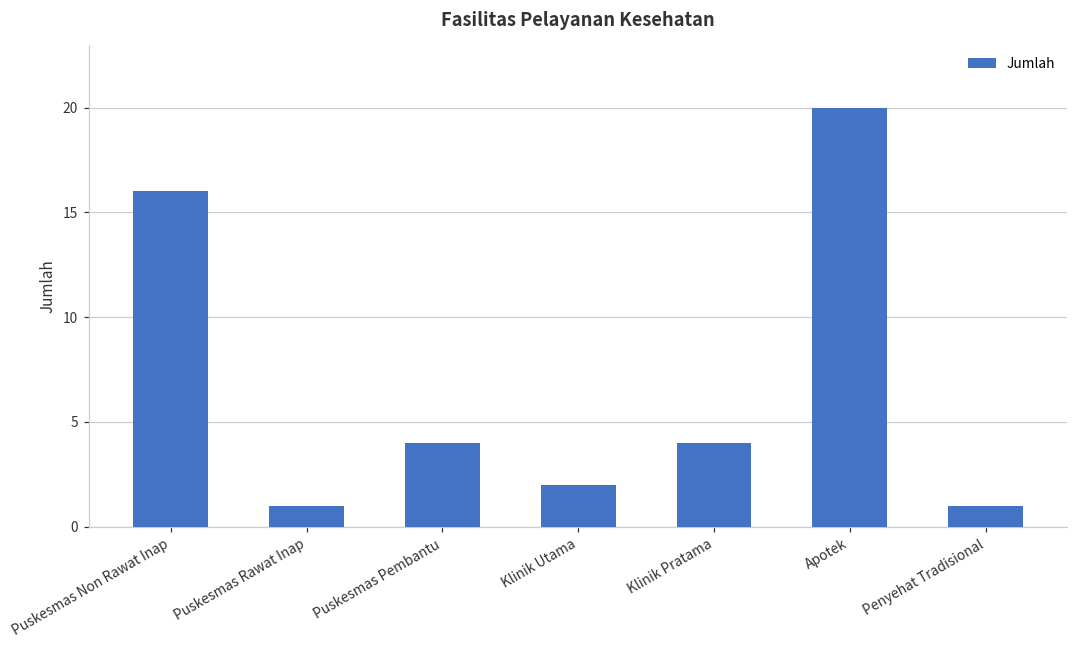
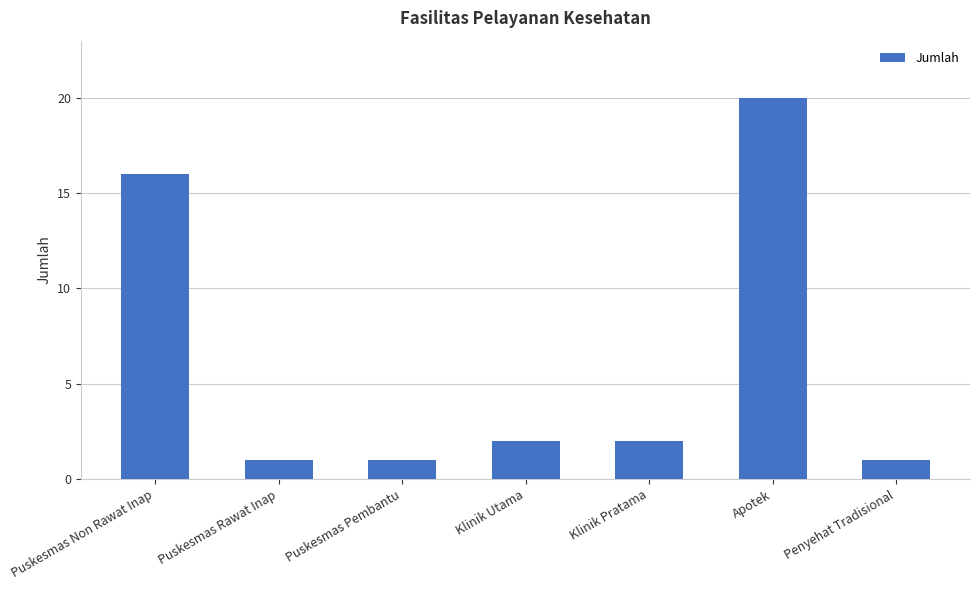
Puskesmas Pembantu: 4 -> 1
Klinik Pratama: 4 -> 2
